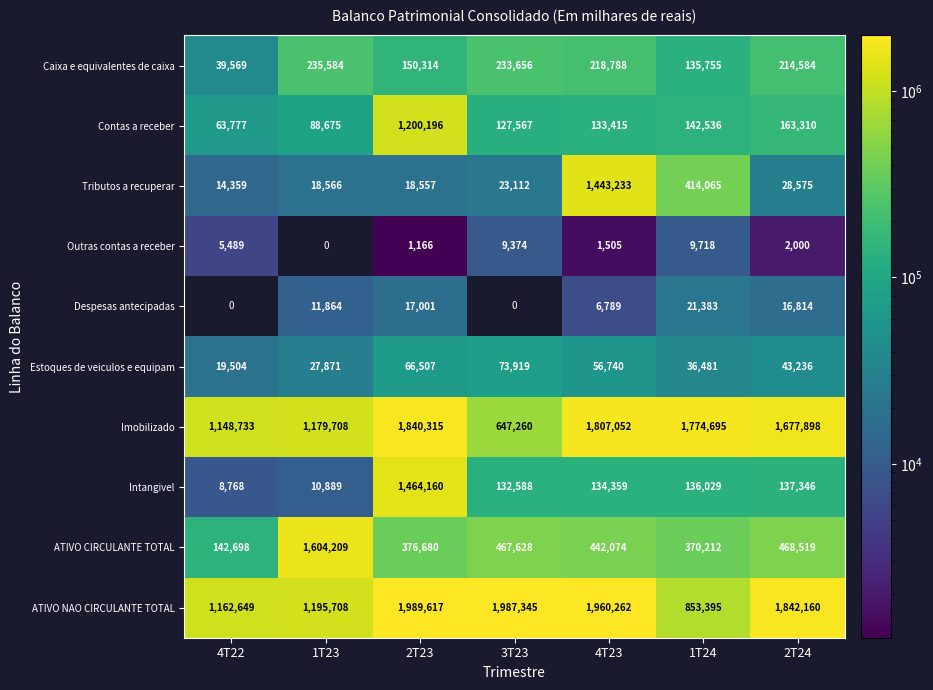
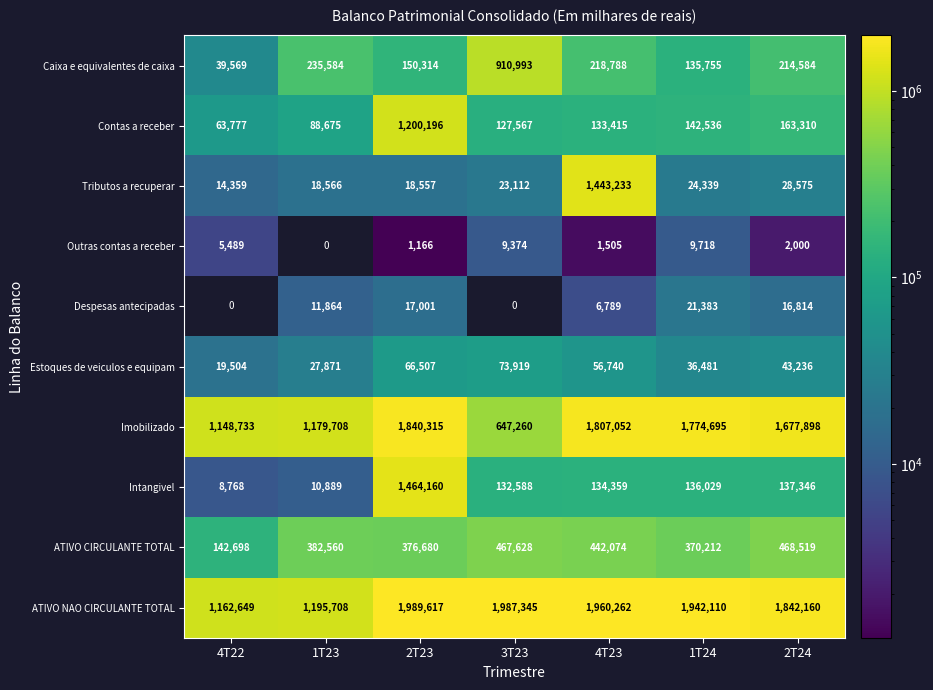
Caixa e equivalentes de caixa, 3T23: 233,656 -> 910,993
Tributos a recuperar, 1T24: 414,065 -> 24,339
ATIVO CIRCULANTE TOTAL, 1T23: 1,604,209 -> 382,560
ATIVO NAO CIRCULANTE TOTAL, 1T24: 853,395 -> 1,942,110
